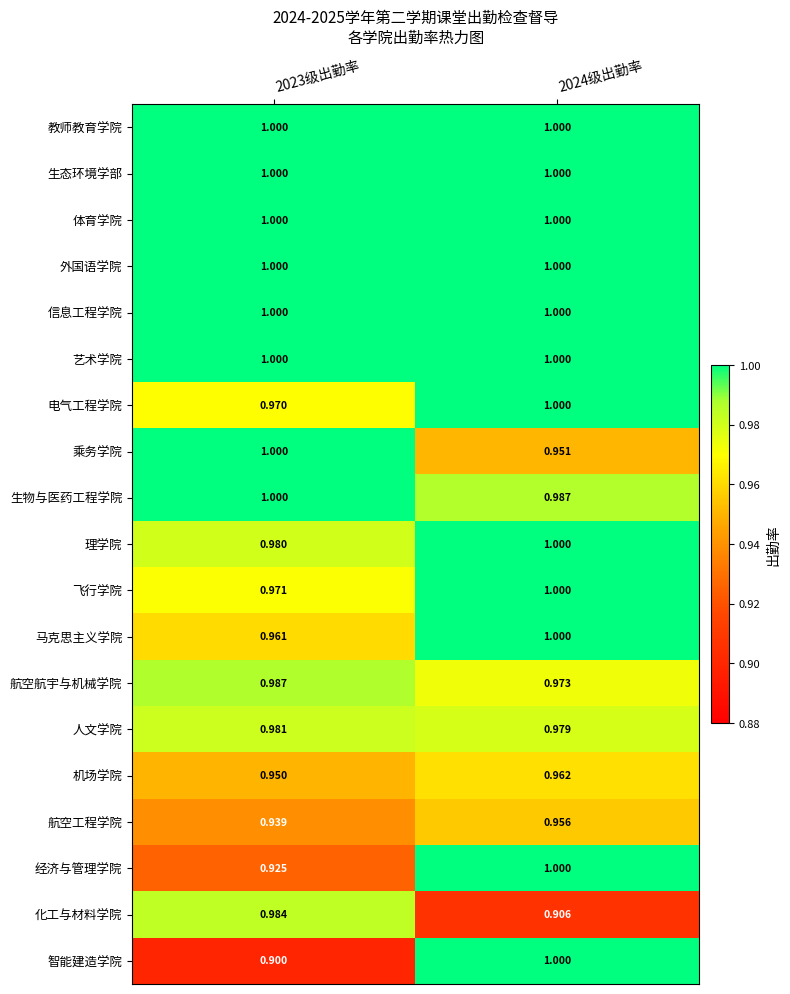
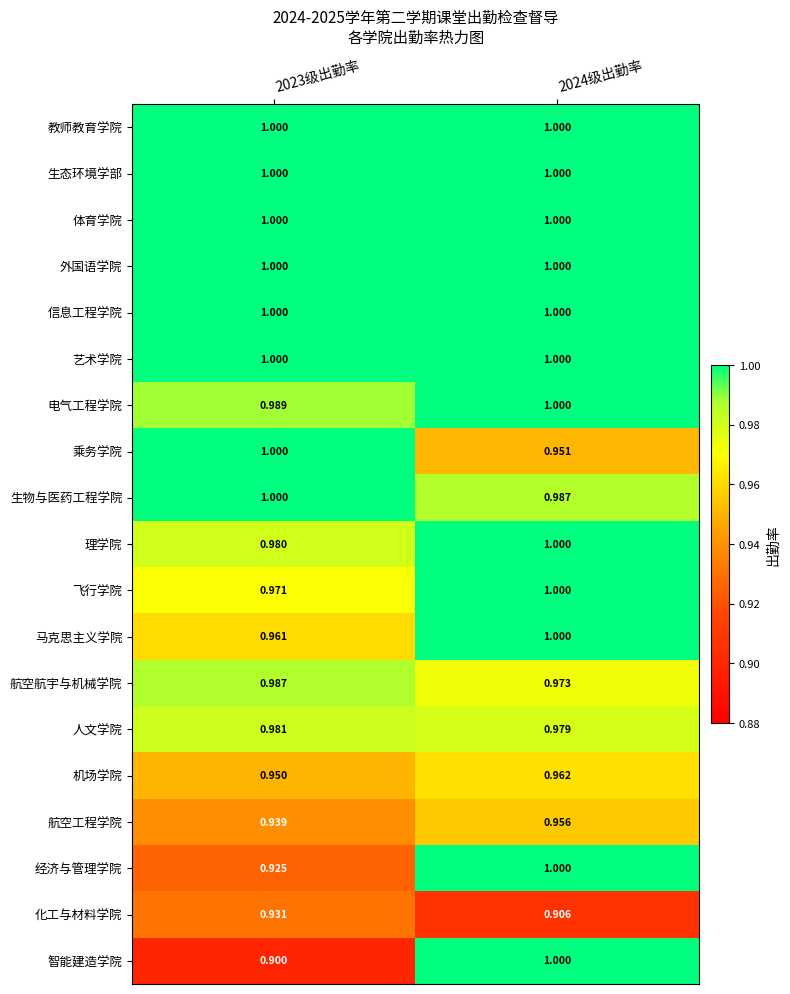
电气工程学院, 2023级出勤率: 0.970 -> 0.989
化工与材料学院, 2023级出勤率: 0.984 -> 0.931
